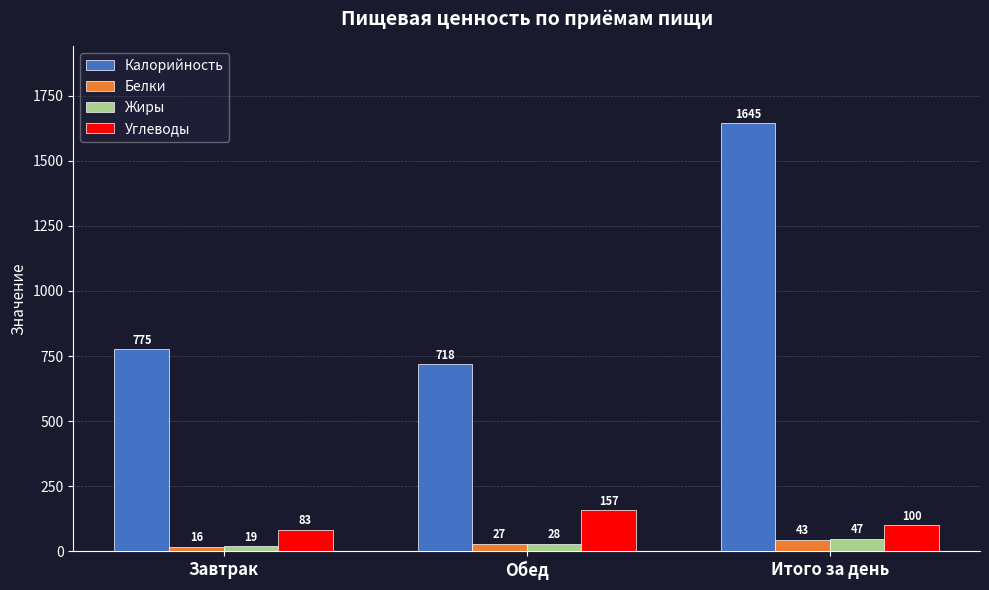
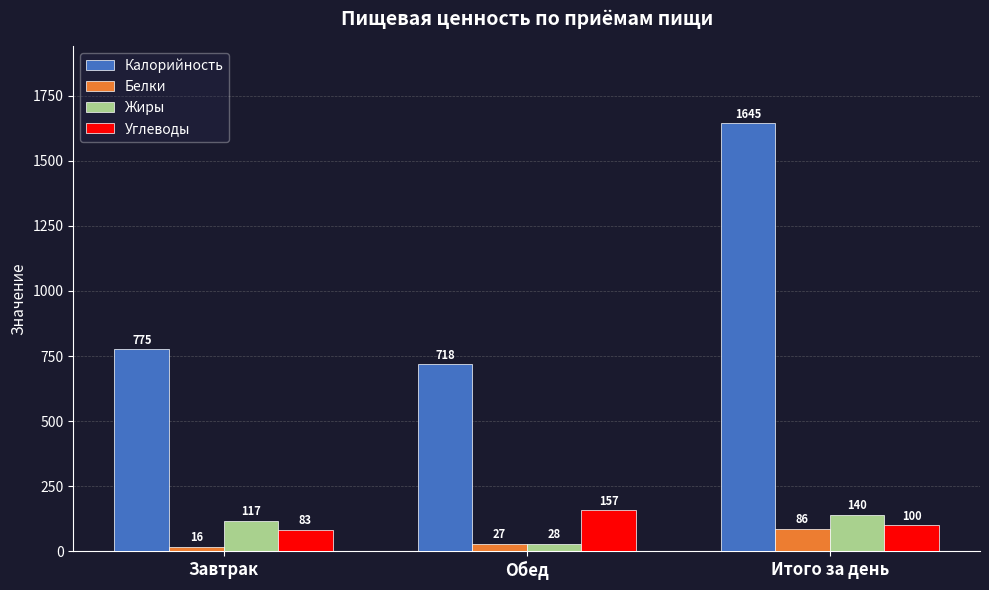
Жиры, Завтрак: 19 -> 117
Белки, Итого за день: 43 -> 86
Жиры, Итого за день: 47 -> 140
